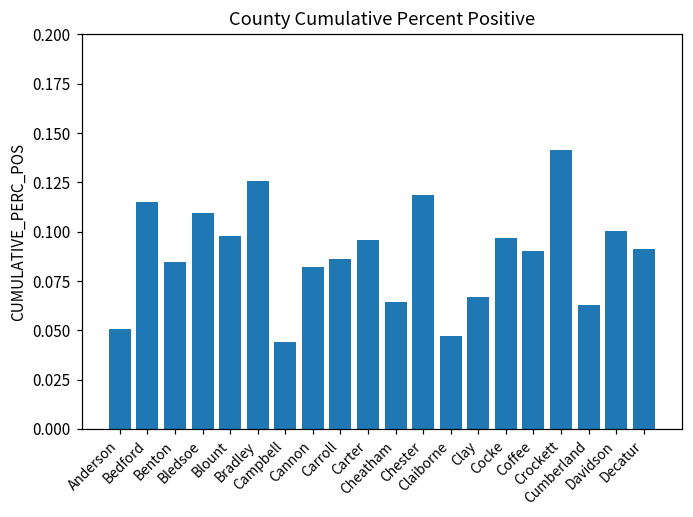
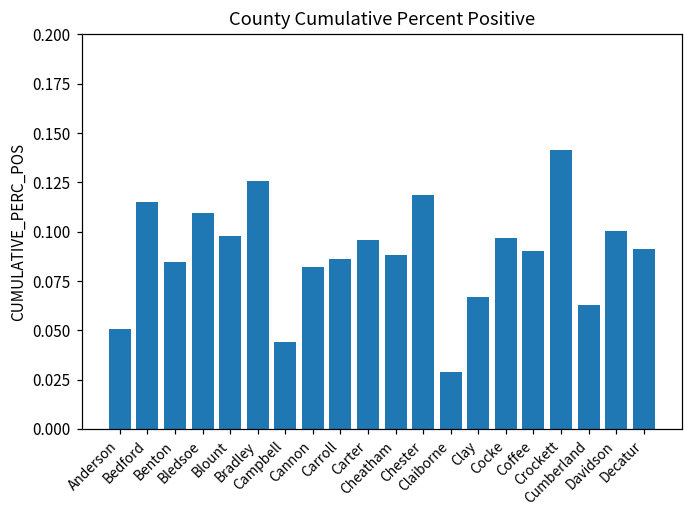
Cheatham: 0.064 -> 0.088
Claiborne: 0.047 -> 0.029
